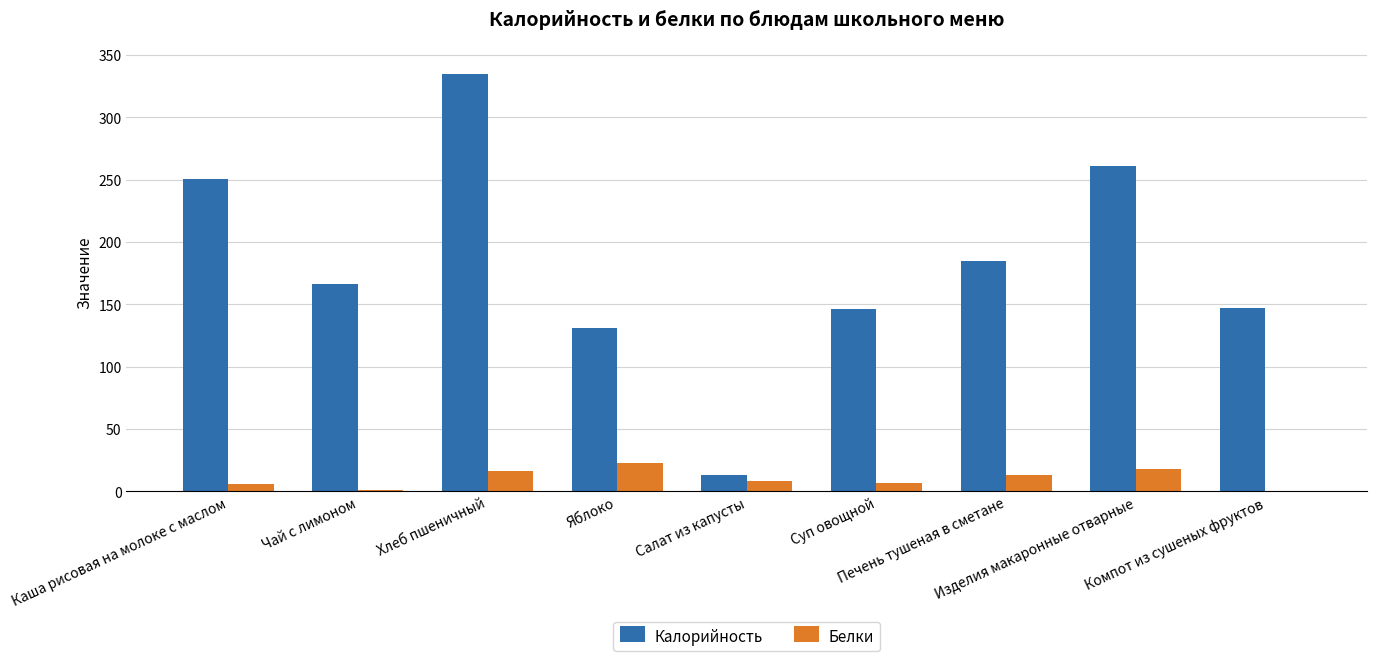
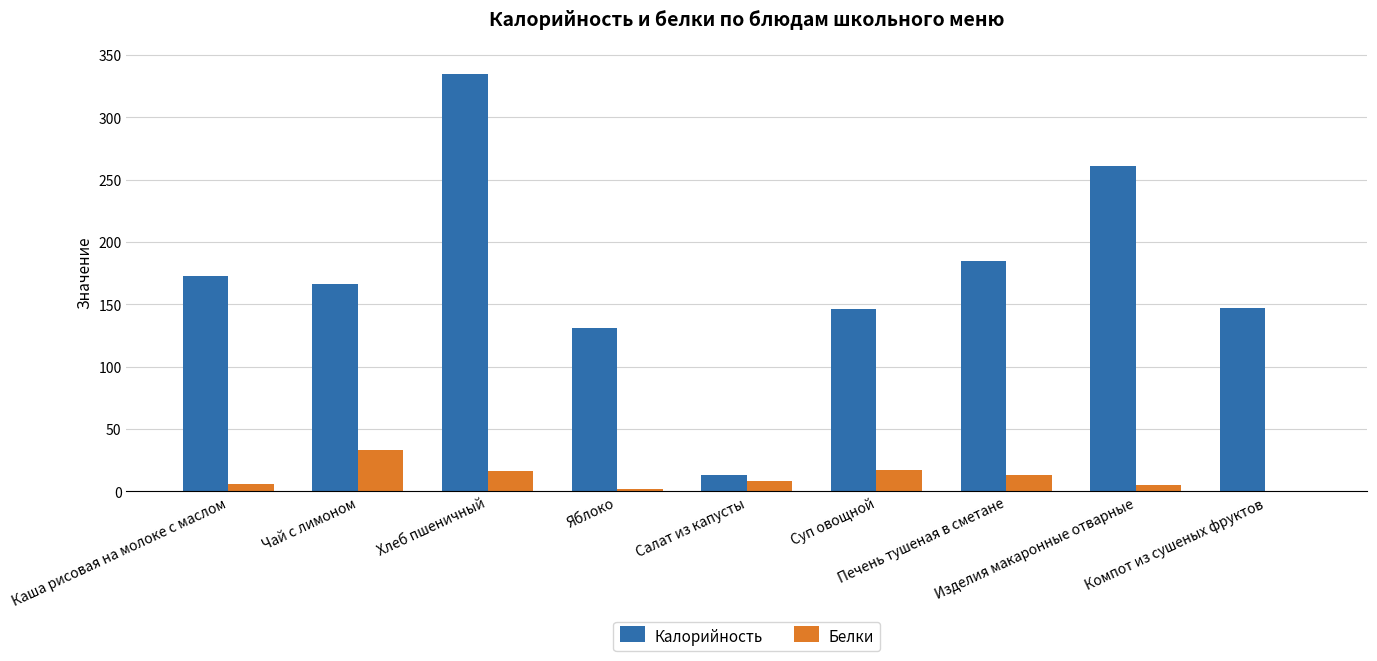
Калорийность, Каша рисовая на молоке с маслом: 251 -> 173
Белки, Чай с лимоном: 1 -> 33
Белки, Яблоко: 23 -> 2
Белки, Суп овощной: 6 -> 17
Белки, Изделия макаронные отварные: 18 -> 5
